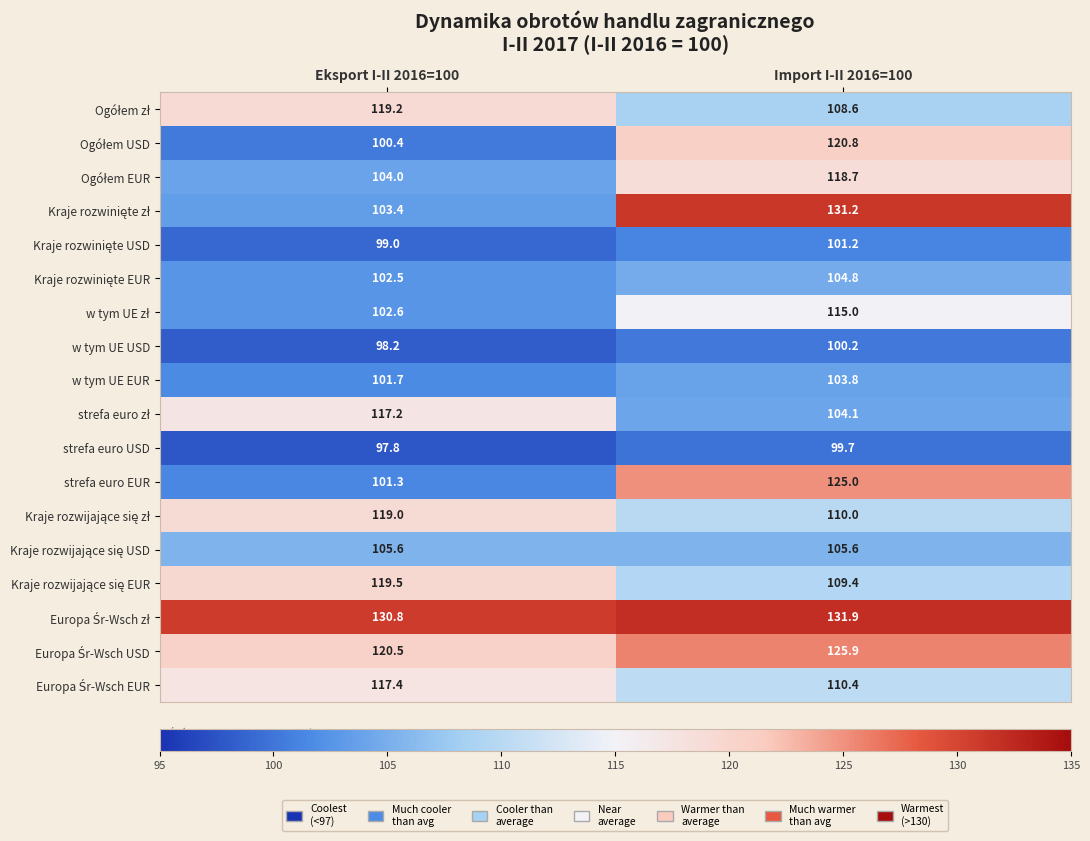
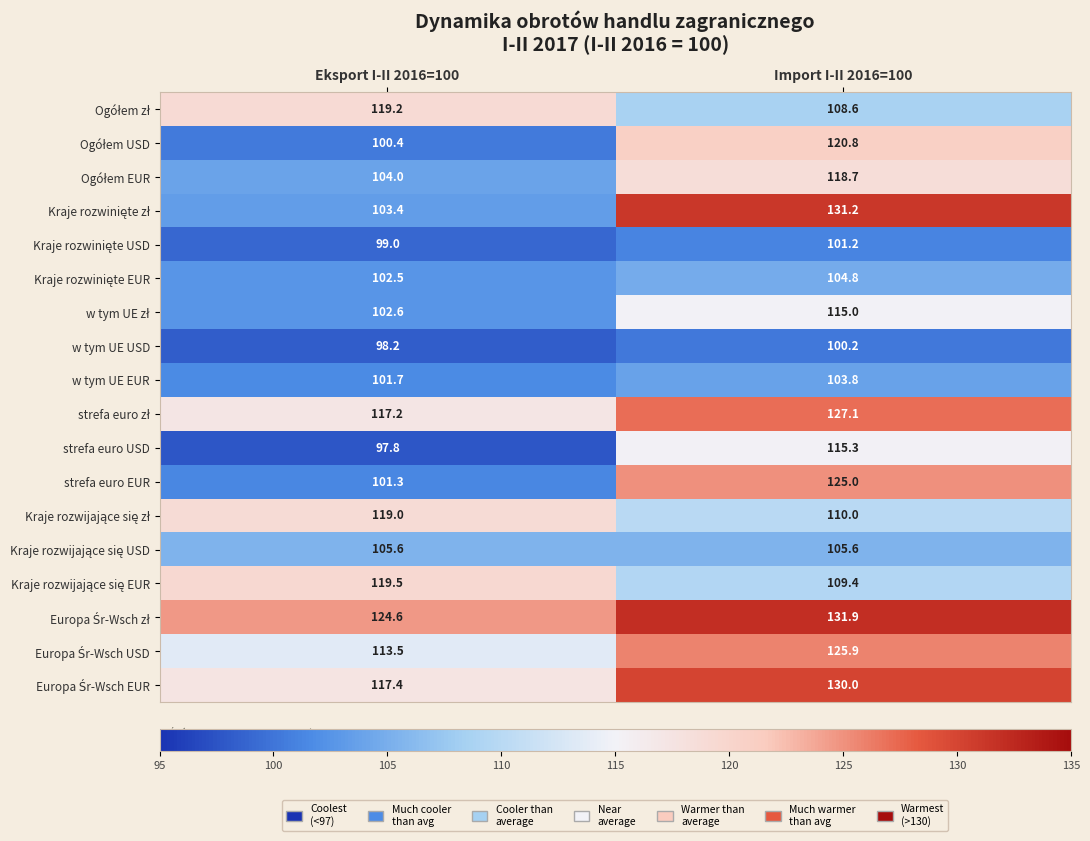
strefa euro zł, Import I-II 2016=100: 104.1 -> 127.1
strefa euro USD, Import I-II 2016=100: 99.7 -> 115.3
Europa Śr-Wsch zł, Eksport I-II 2016=100: 130.8 -> 124.6
Europa Śr-Wsch USD, Eksport I-II 2016=100: 120.5 -> 113.5
Europa Śr-Wsch EUR, Import I-II 2016=100: 110.4 -> 130.0
